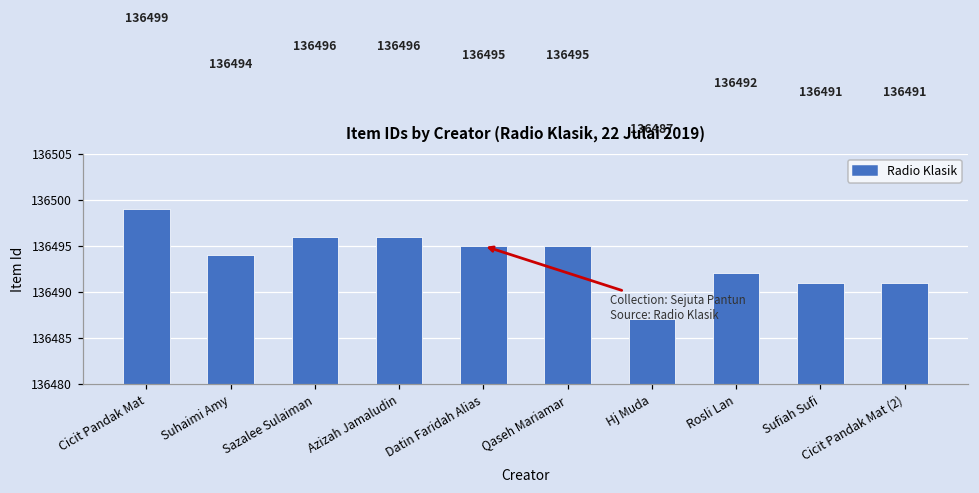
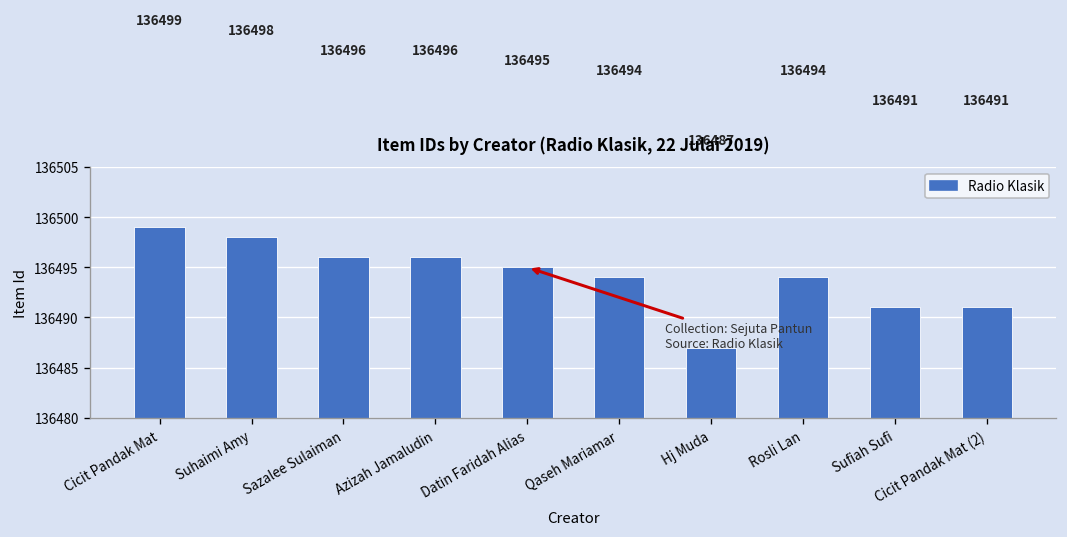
Suhaimi Amy: 136494 -> 136498
Qaseh Mariamar: 136495 -> 136494
Rosli Lan: 136492 -> 136494
